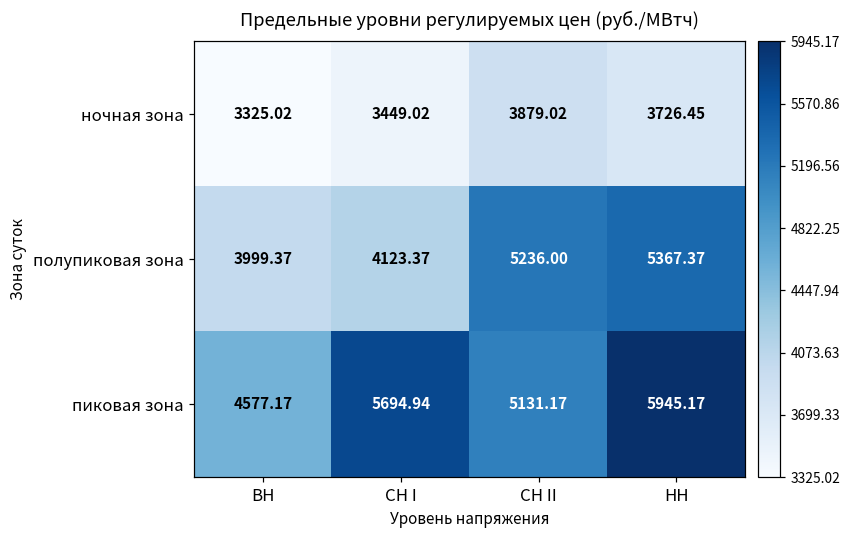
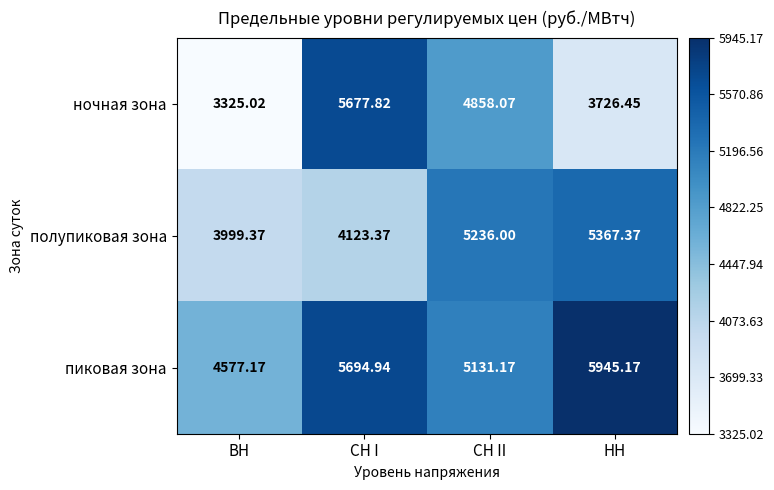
ночная зона, СН I: 3449.02 -> 5677.82
ночная зона, СН II: 3879.02 -> 4858.07
